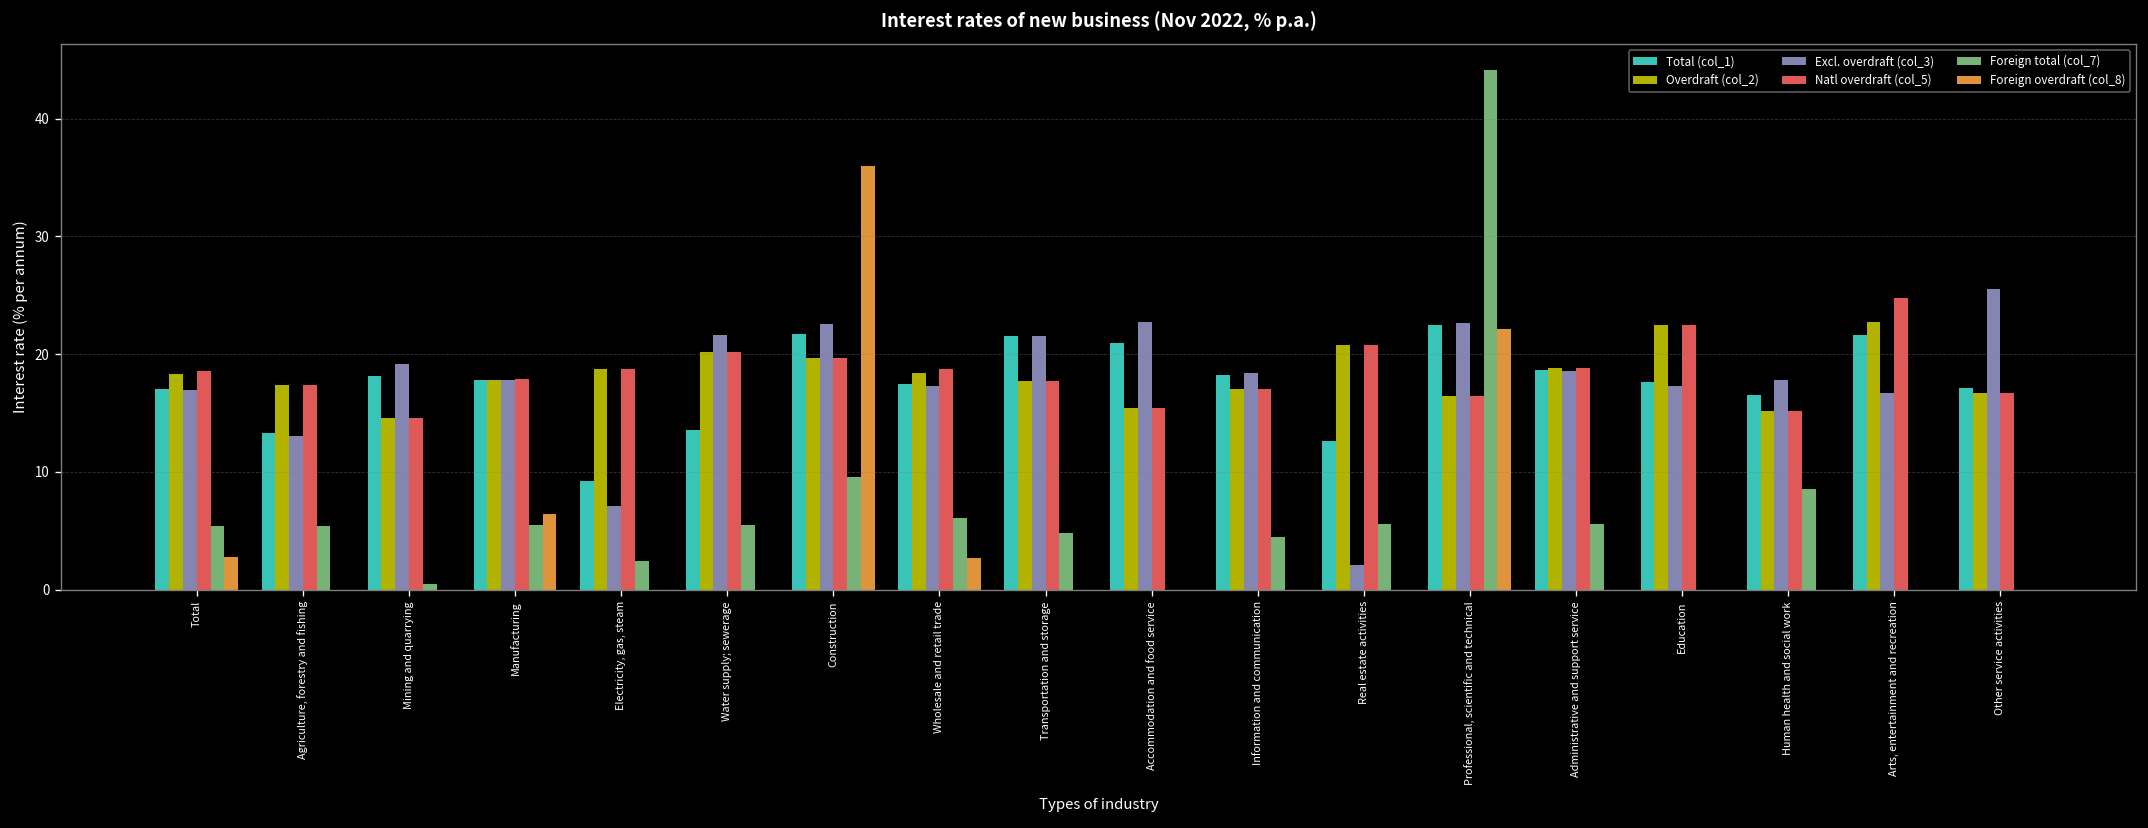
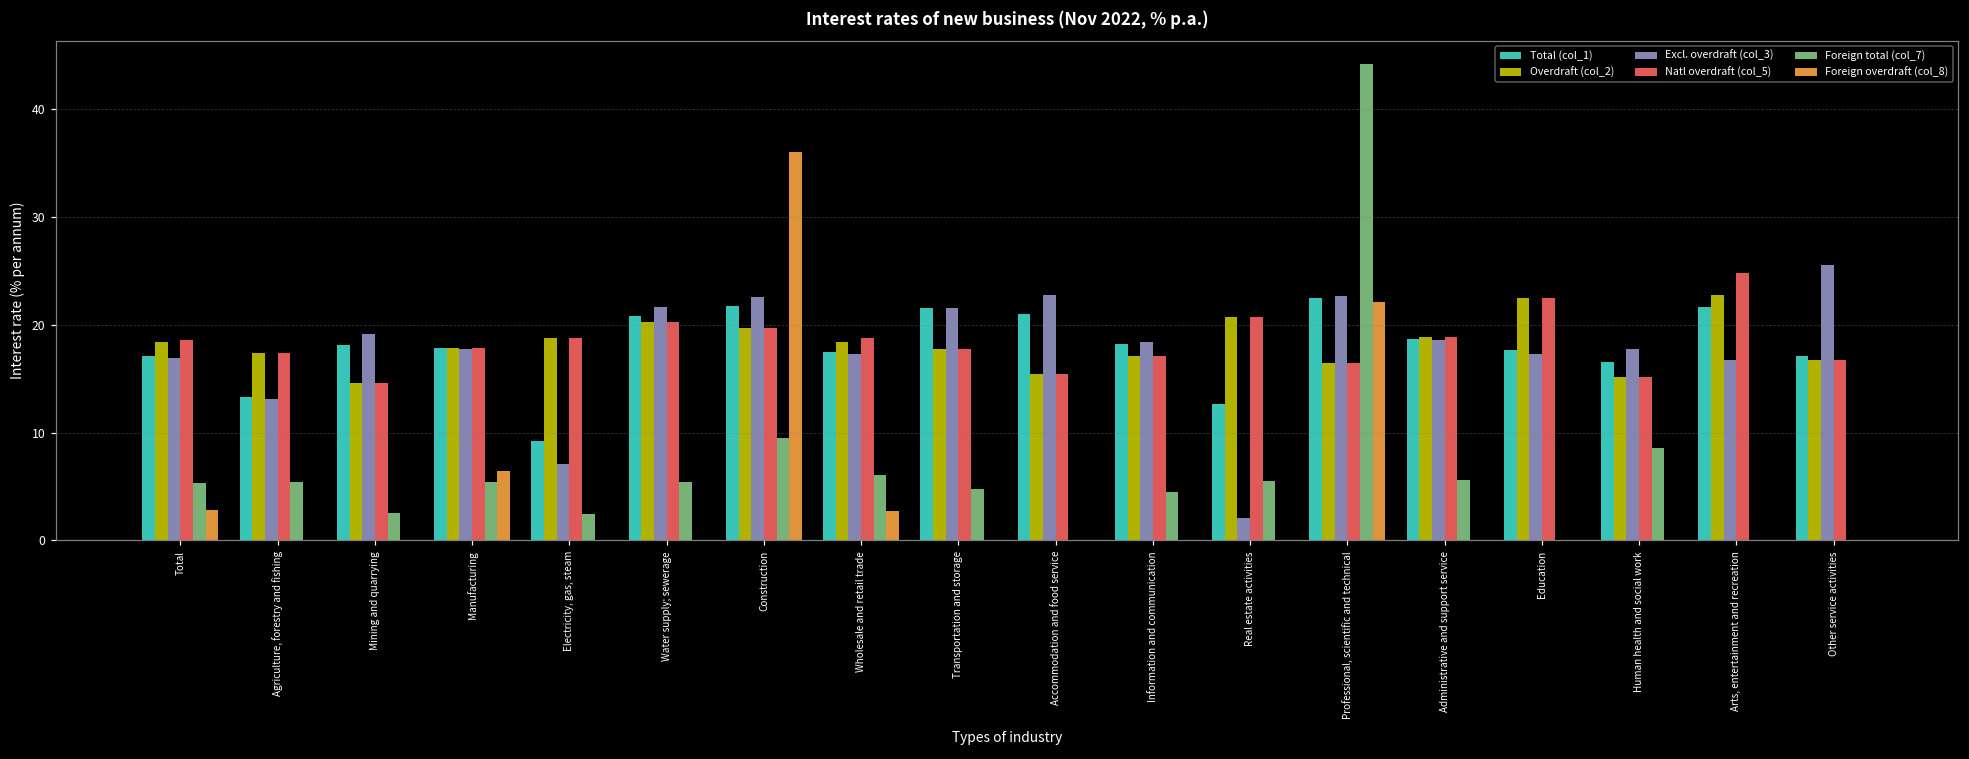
Foreign total (col_7), Mining and quarrying: 0 -> 3
Total (col_1), Water supply; sewerage: 14 -> 21
